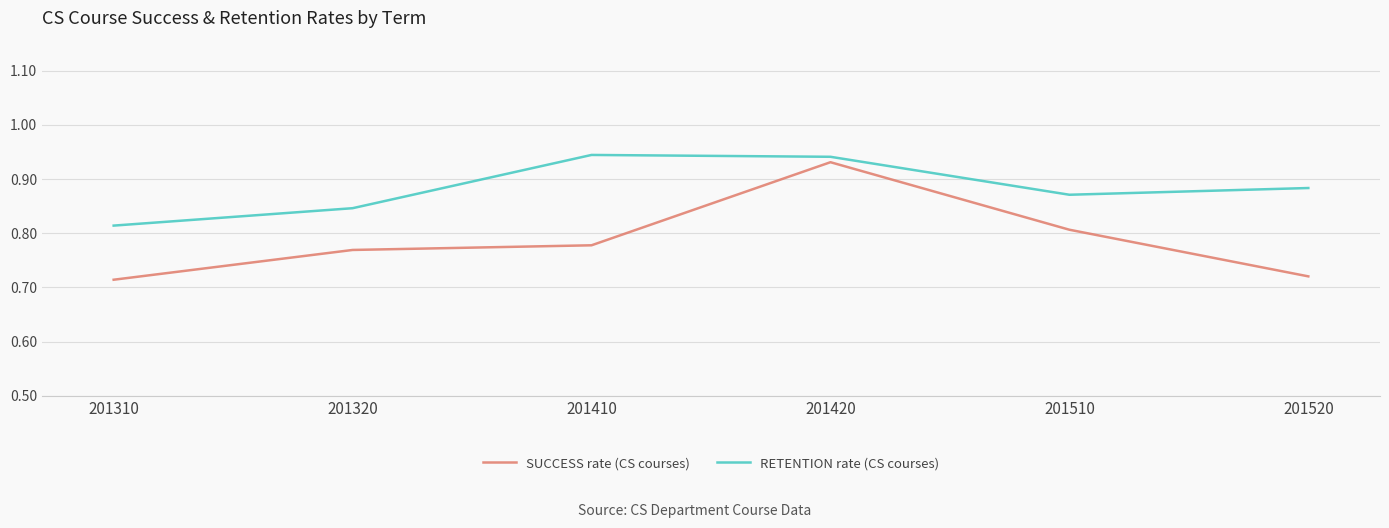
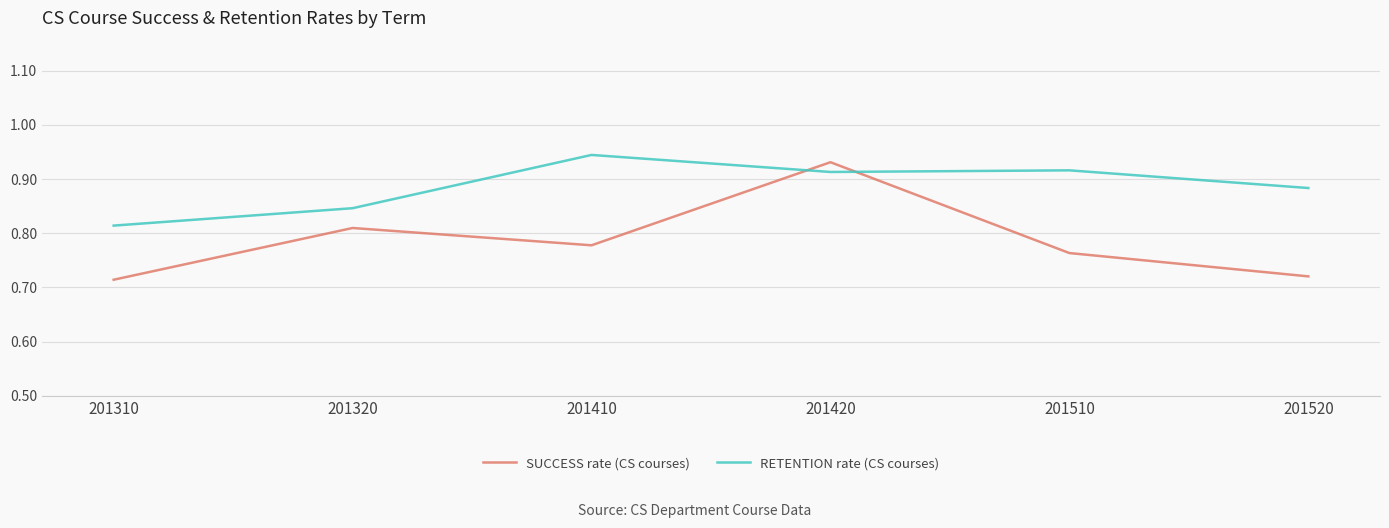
SUCCESS rate (CS courses), 201320: 0.77 -> 0.81
RETENTION rate (CS courses), 201420: 0.94 -> 0.91
SUCCESS rate (CS courses), 201510: 0.81 -> 0.76
RETENTION rate (CS courses), 201510: 0.87 -> 0.92
